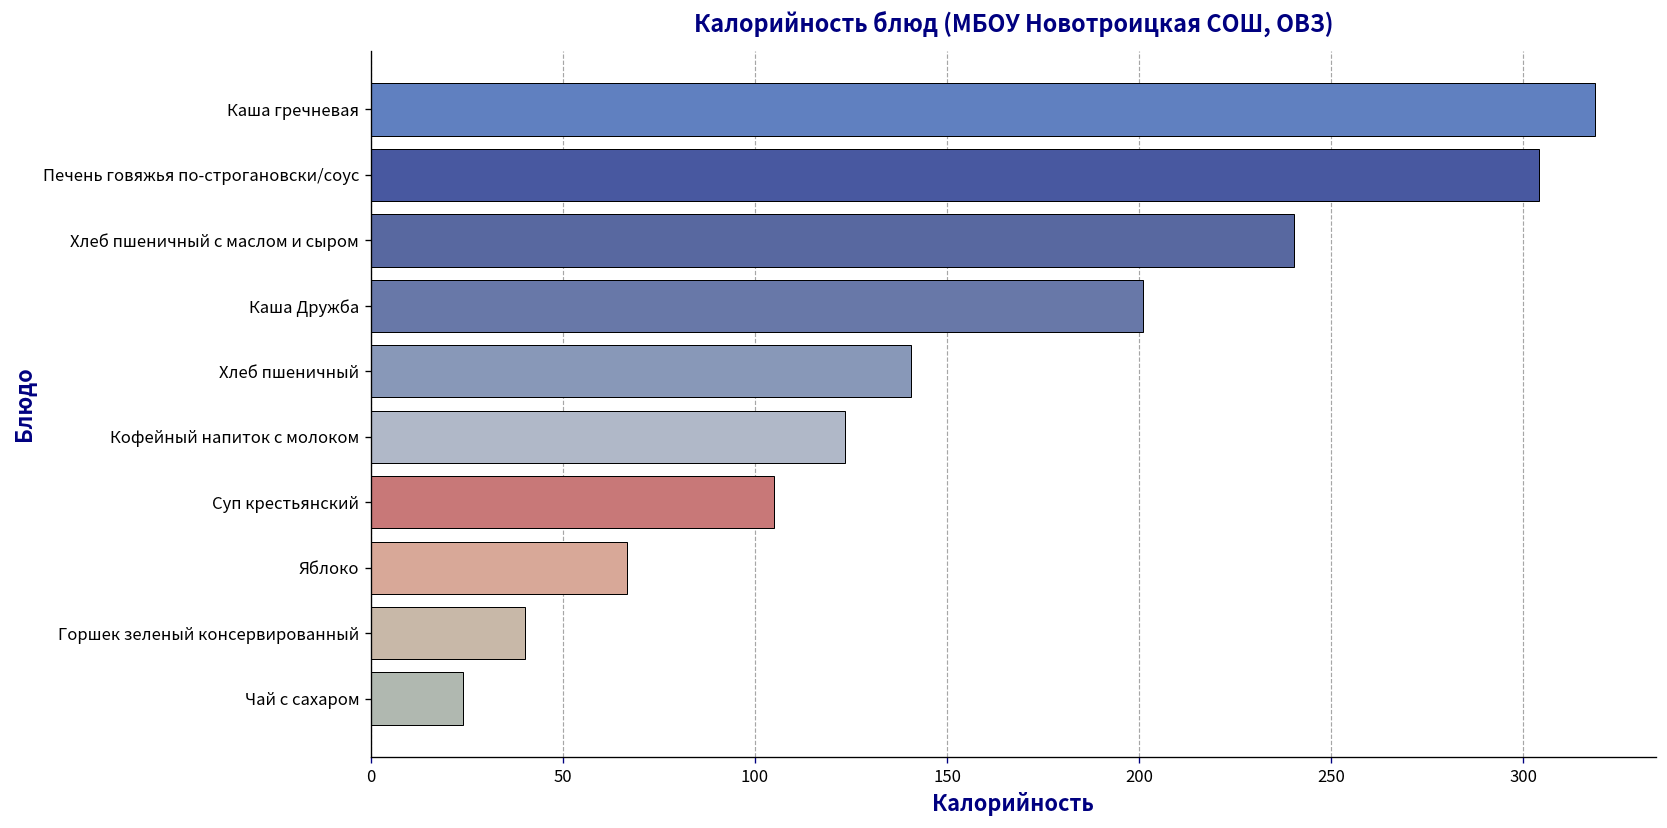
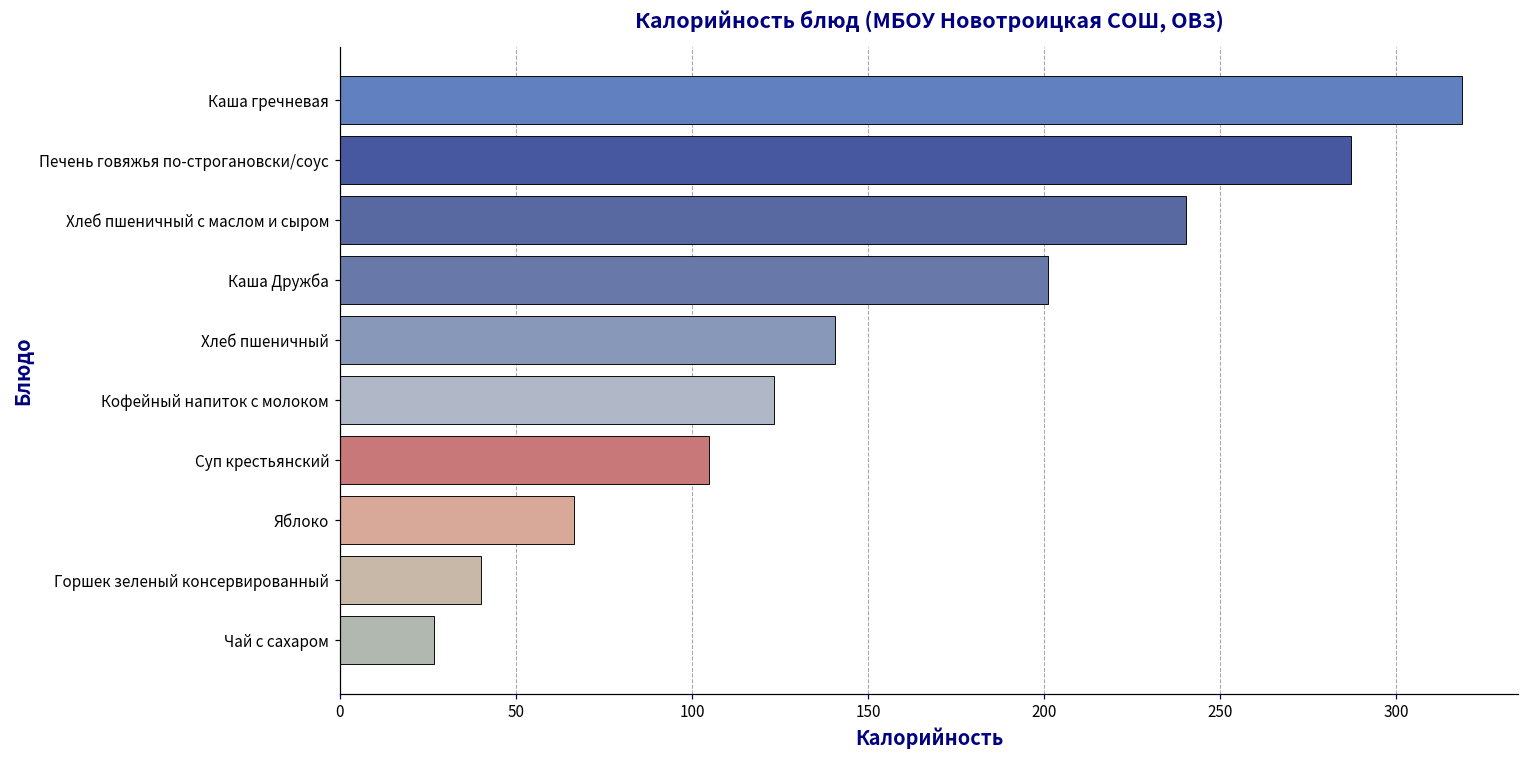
Печень говяжья по-строгановски/соус: 304 -> 287
Чай с сахаром: 24 -> 27
